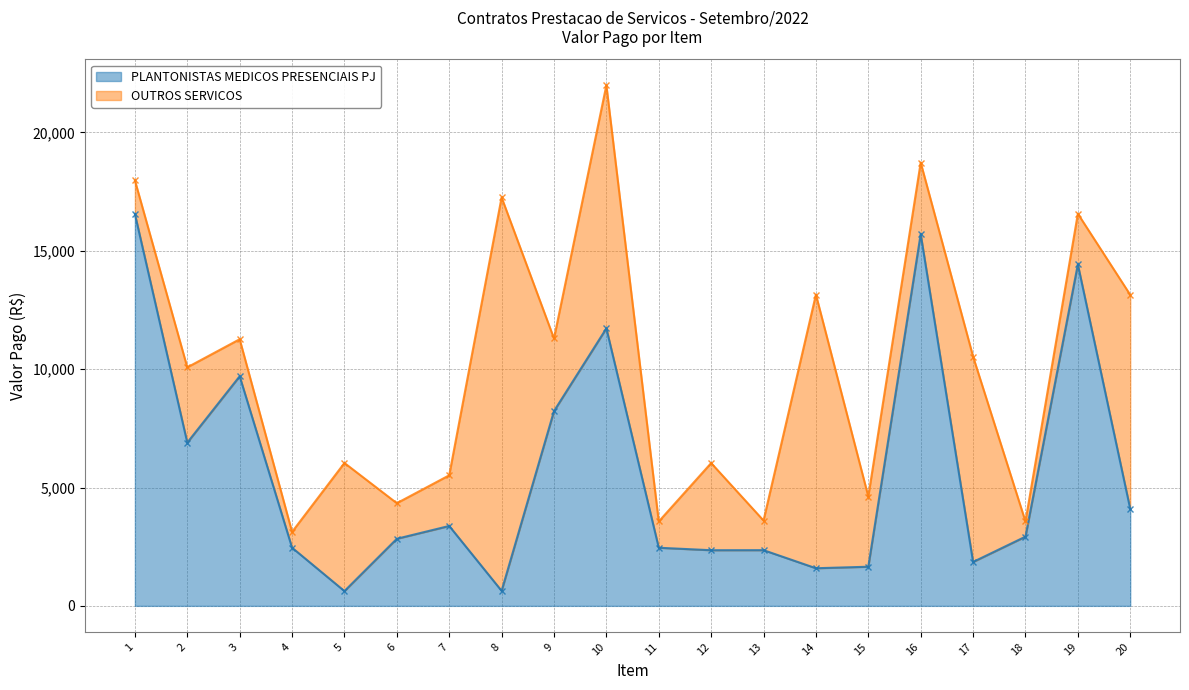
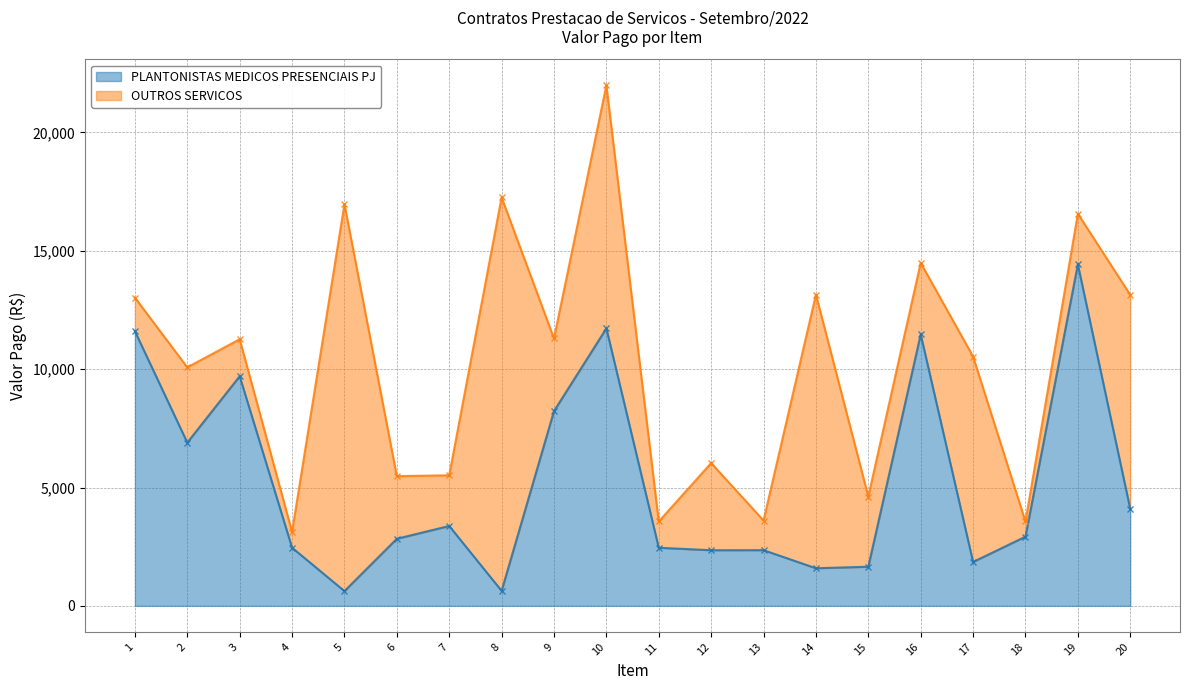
PLANTONISTAS MEDICOS PRESENCIAIS PJ, 1: 16,600 -> 11,600
OUTROS SERVICOS, 5: 5,400 -> 16,300
OUTROS SERVICOS, 6: 1,500 -> 2,600
PLANTONISTAS MEDICOS PRESENCIAIS PJ, 16: 15,700 -> 11,500
